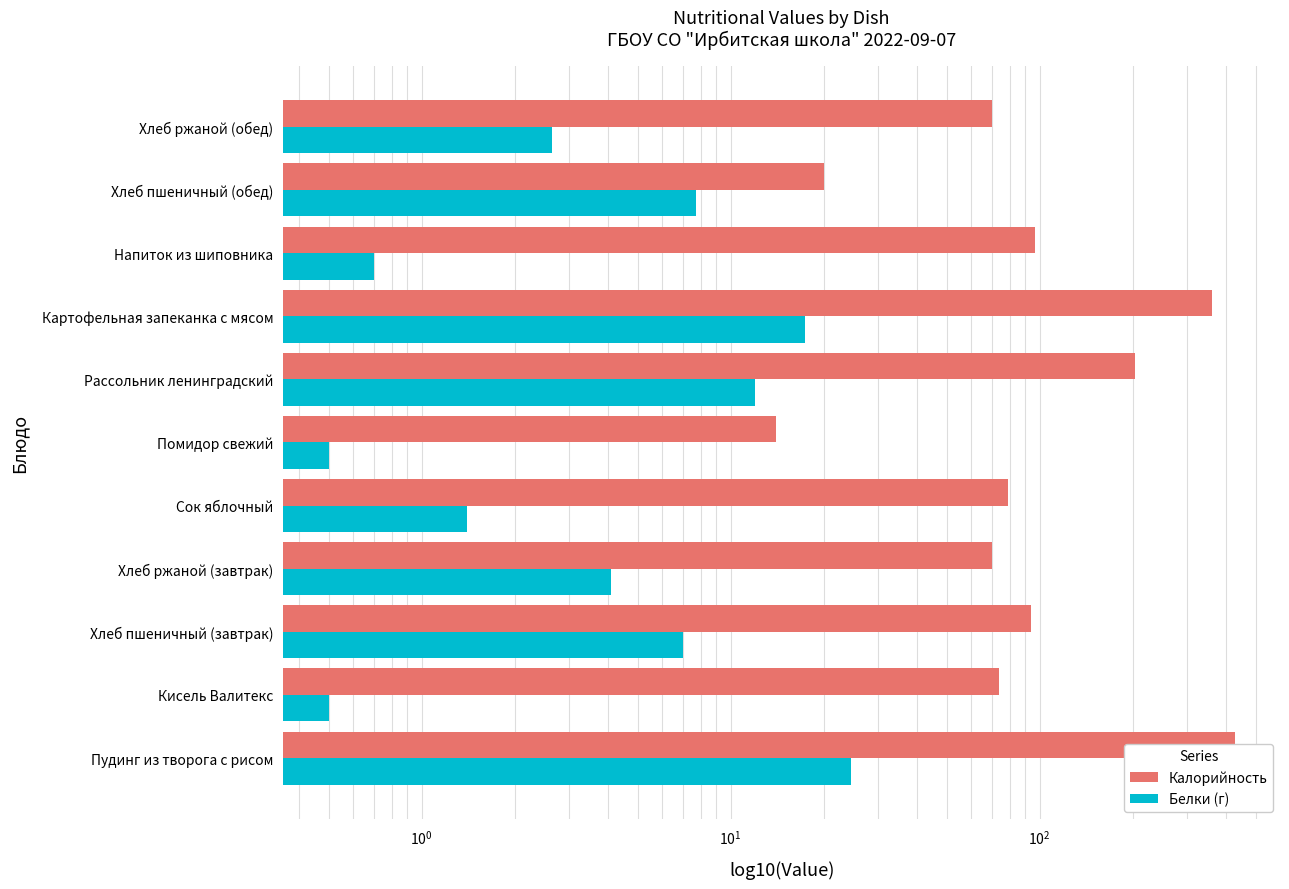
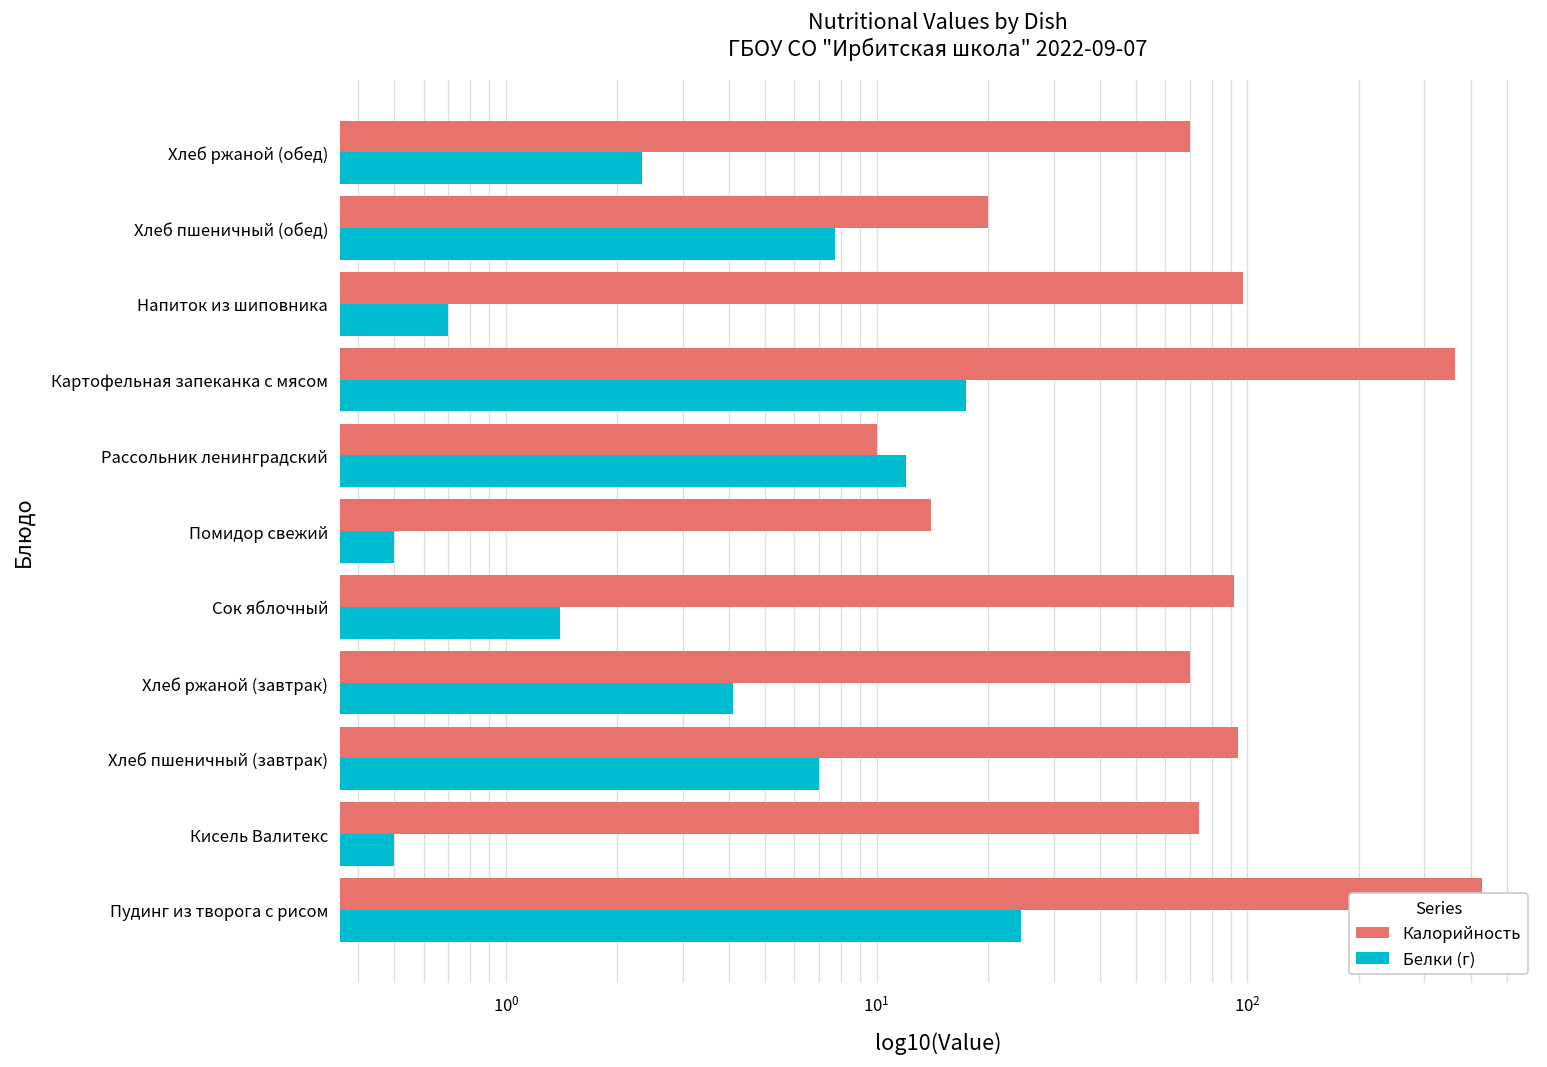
Белки (г), Хлеб ржаной (обед): 2.6 -> 2.3
Калорийность, Рассольник ленинградский: 200 -> 10
Калорийность, Сок яблочный: 79 -> 92
